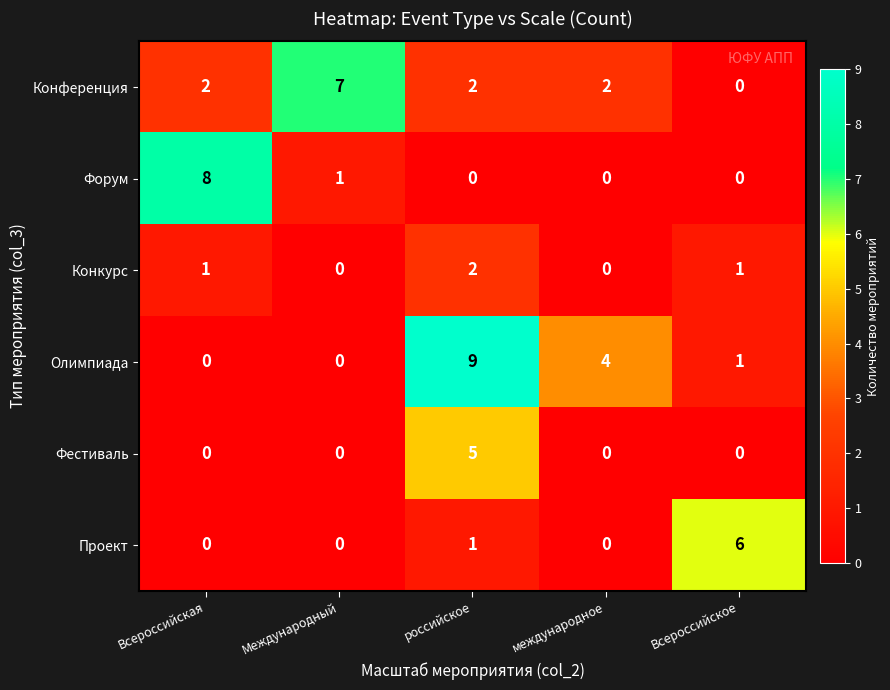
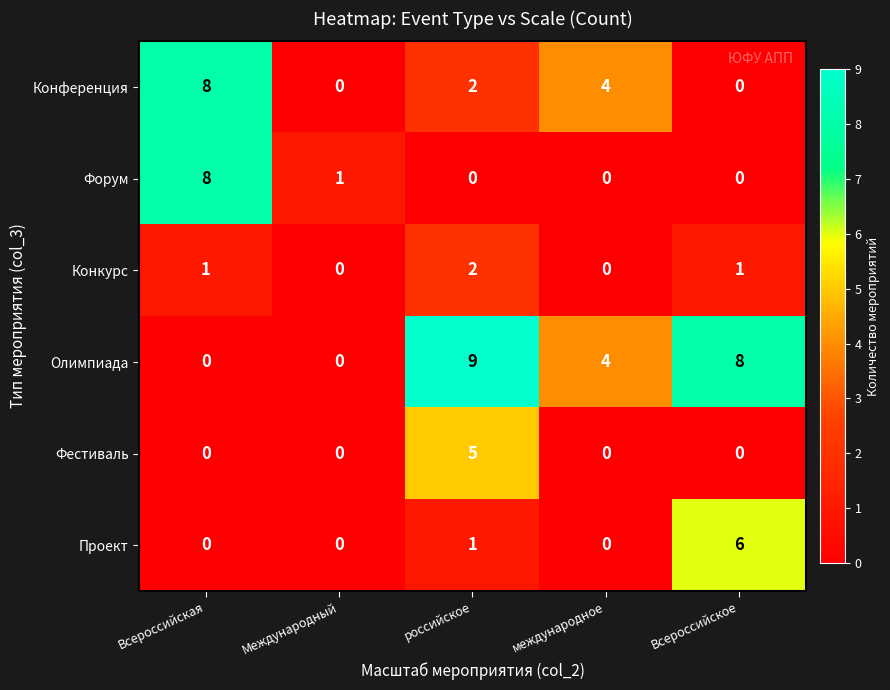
Конференция, Всероссийская: 2 -> 8
Конференция, Международный: 7 -> 0
Конференция, международное: 2 -> 4
Олимпиада, Всероссийское: 1 -> 8
